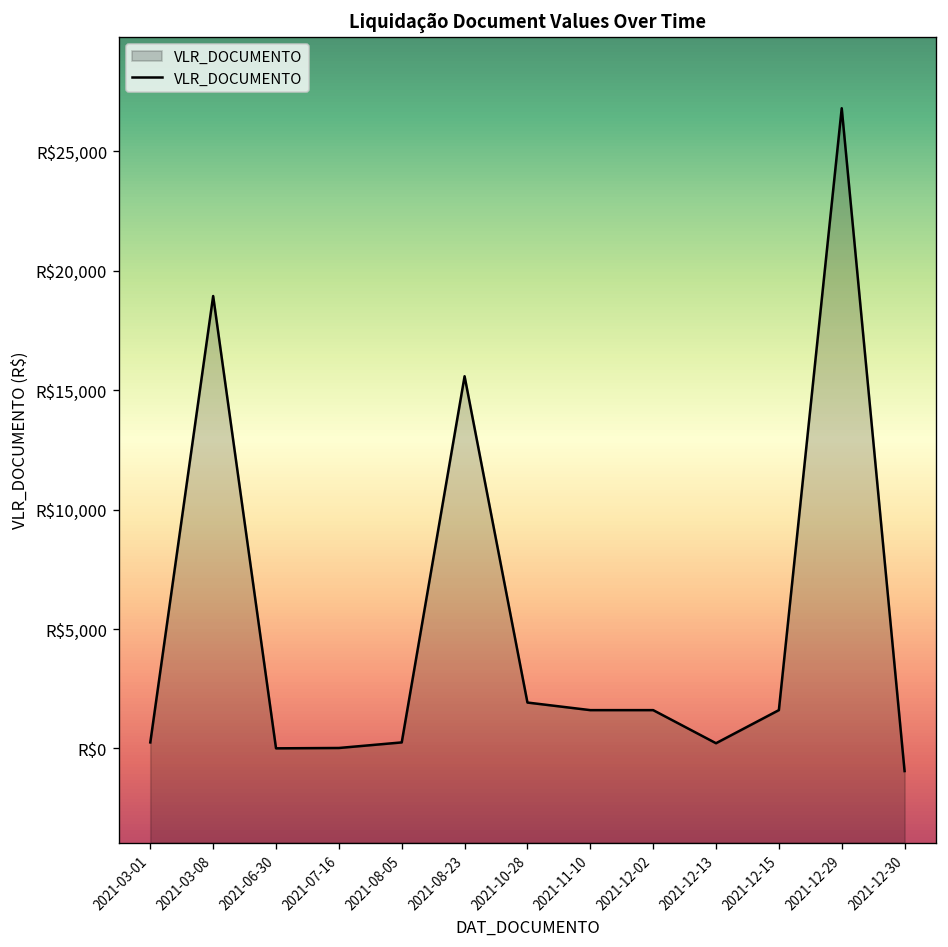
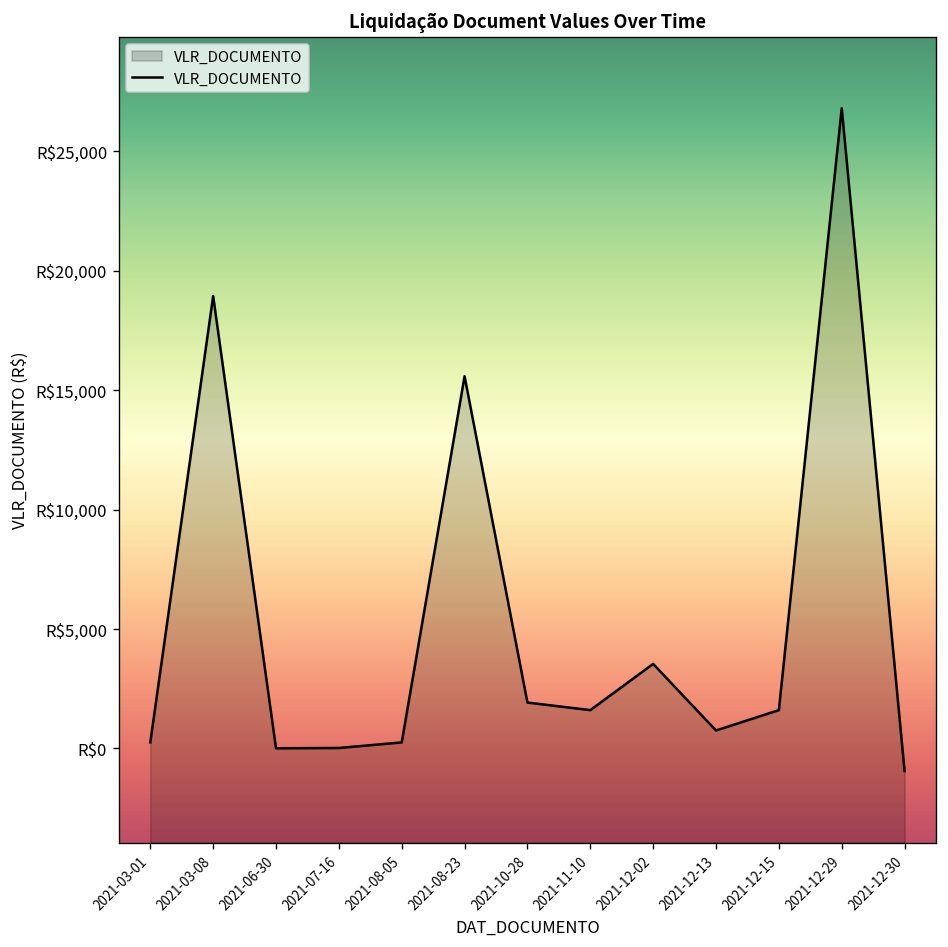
2021-12-02: R$1,600 -> R$3,500
2021-12-13: R$200 -> R$700
